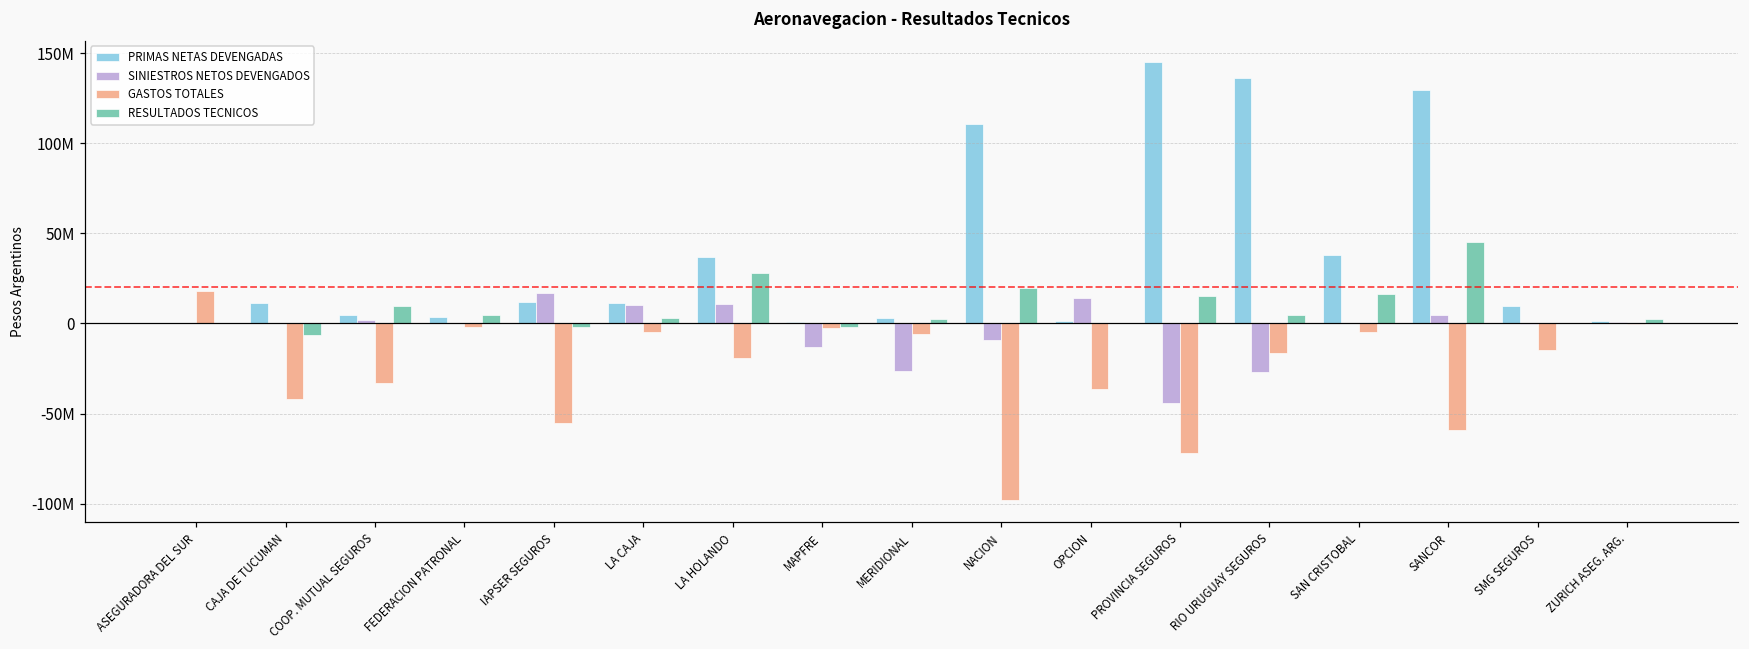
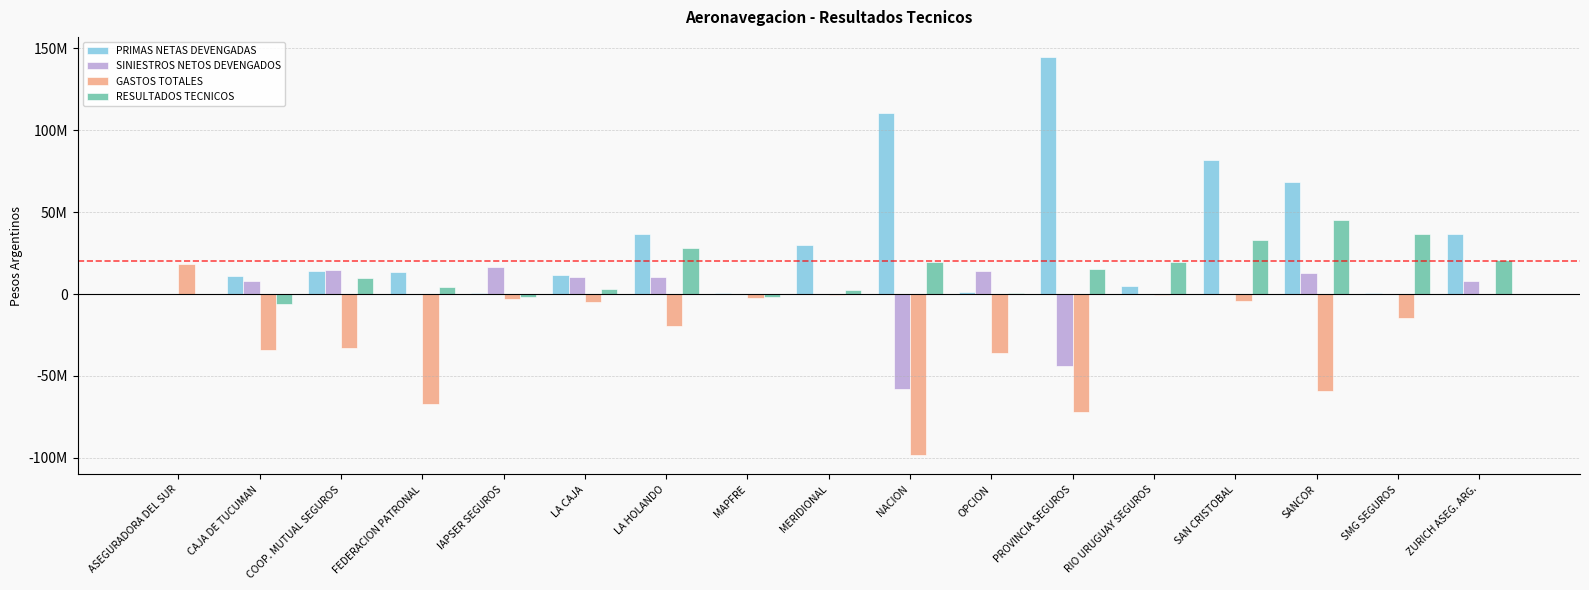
SINIESTROS NETOS DEVENGADOS, CAJA DE TUCUMAN: 0 -> 8000000
GASTOS TOTALES, CAJA DE TUCUMAN: -42000000 -> -34000000
PRIMAS NETAS DEVENGADAS, COOP. MUTUAL SEGUROS: 5000000 -> 14000000
SINIESTROS NETOS DEVENGADOS, COOP. MUTUAL SEGUROS: 2000000 -> 15000000
PRIMAS NETAS DEVENGADAS, FEDERACION PATRONAL: 4000000 -> 14000000
GASTOS TOTALES, FEDERACION PATRONAL: -2000000 -> -67000000
PRIMAS NETAS DEVENGADAS, IAPSER SEGUROS: 12000000 -> 1000000
GASTOS TOTALES, IAPSER SEGUROS: -55000000 -> -3000000
SINIESTROS NETOS DEVENGADOS, MAPFRE: -13000000 -> 0
PRIMAS NETAS DEVENGADAS, MERIDIONAL: 3000000 -> 30000000
SINIESTROS NETOS DEVENGADOS, MERIDIONAL: -27000000 -> 0
GASTOS TOTALES, MERIDIONAL: -6000000 -> 0
SINIESTROS NETOS DEVENGADOS, NACION: -9000000 -> -58000000
PRIMAS NETAS DEVENGADAS, RIO URUGUAY SEGUROS: 136000000 -> 5000000
SINIESTROS NETOS DEVENGADOS, RIO URUGUAY SEGUROS: -27000000 -> 0
GASTOS TOTALES, RIO URUGUAY SEGUROS: -17000000 -> -1000000
RESULTADOS TECNICOS, RIO URUGUAY SEGUROS: 4000000 -> 19000000
PRIMAS NETAS DEVENGADAS, SAN CRISTOBAL: 38000000 -> 82000000
RESULTADOS TECNICOS, SAN CRISTOBAL: 16000000 -> 33000000
PRIMAS NETAS DEVENGADAS, SANCOR: 130000000 -> 68000000
SINIESTROS NETOS DEVENGADOS, SANCOR: 4000000 -> 13000000
PRIMAS NETAS DEVENGADAS, SMG SEGUROS: 10000000 -> 0
RESULTADOS TECNICOS, SMG SEGUROS: 0 -> 37000000
PRIMAS NETAS DEVENGADAS, ZURICH ASEG. ARG.: 2000000 -> 37000000
SINIESTROS NETOS DEVENGADOS, ZURICH ASEG. ARG.: 1000000 -> 8000000
RESULTADOS TECNICOS, ZURICH ASEG. ARG.: 2000000 -> 21000000
